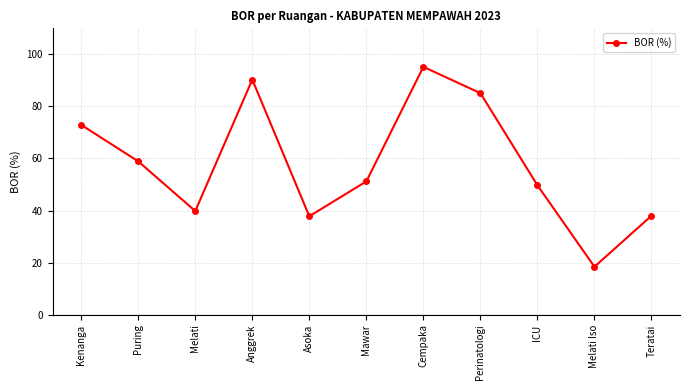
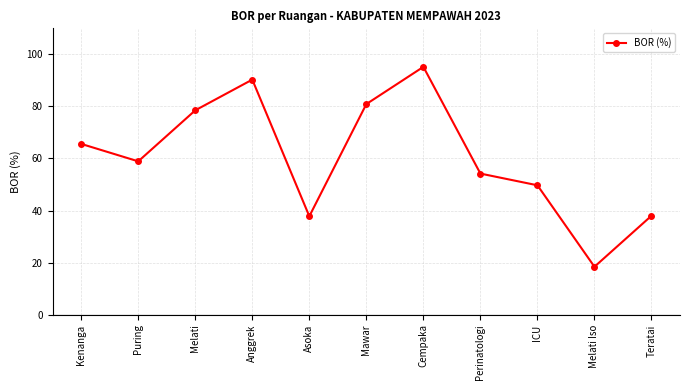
Kenanga: 73 -> 66
Melati: 40 -> 79
Mawar: 51 -> 81
Perinatologi: 85 -> 54
